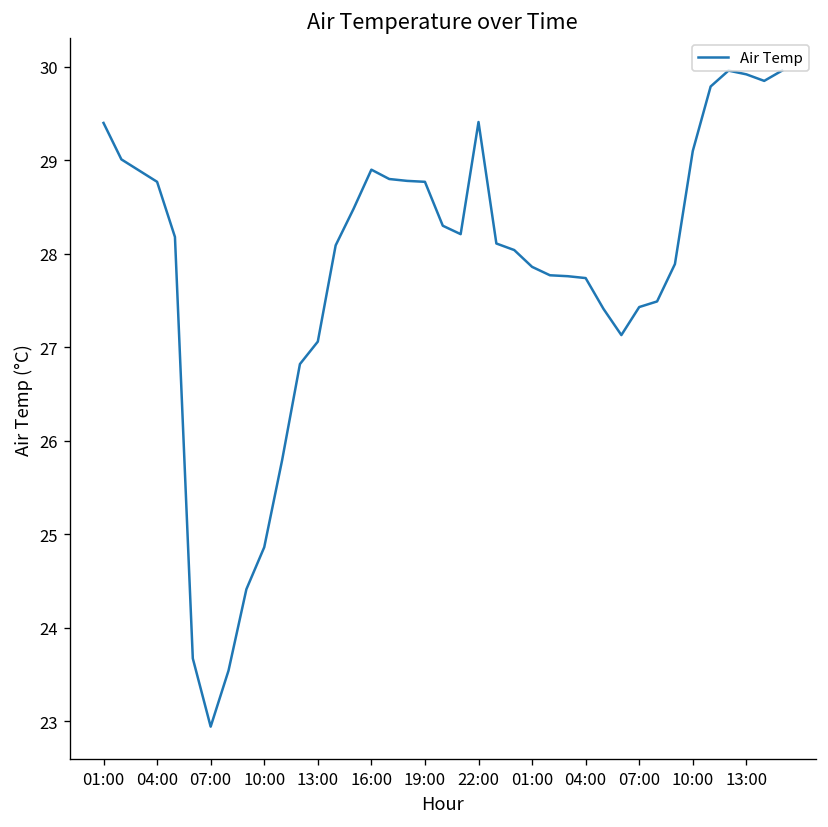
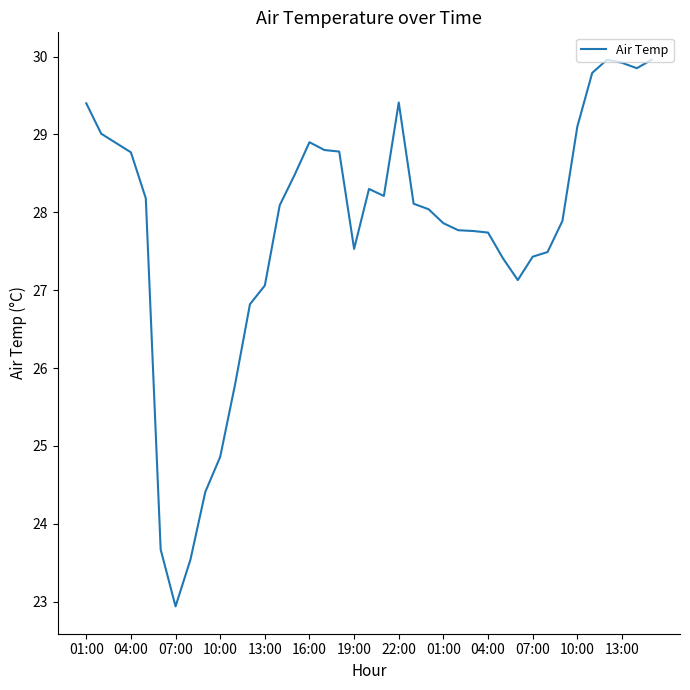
19:00: 28.8 -> 27.5
